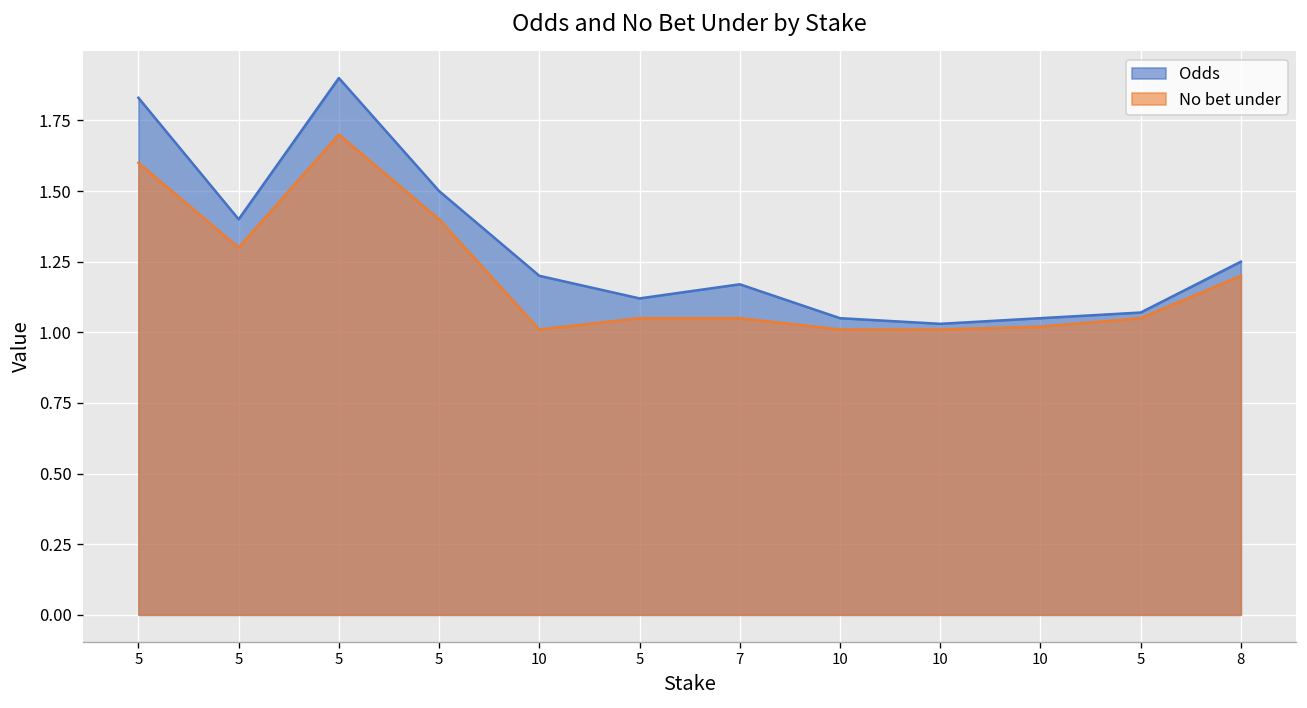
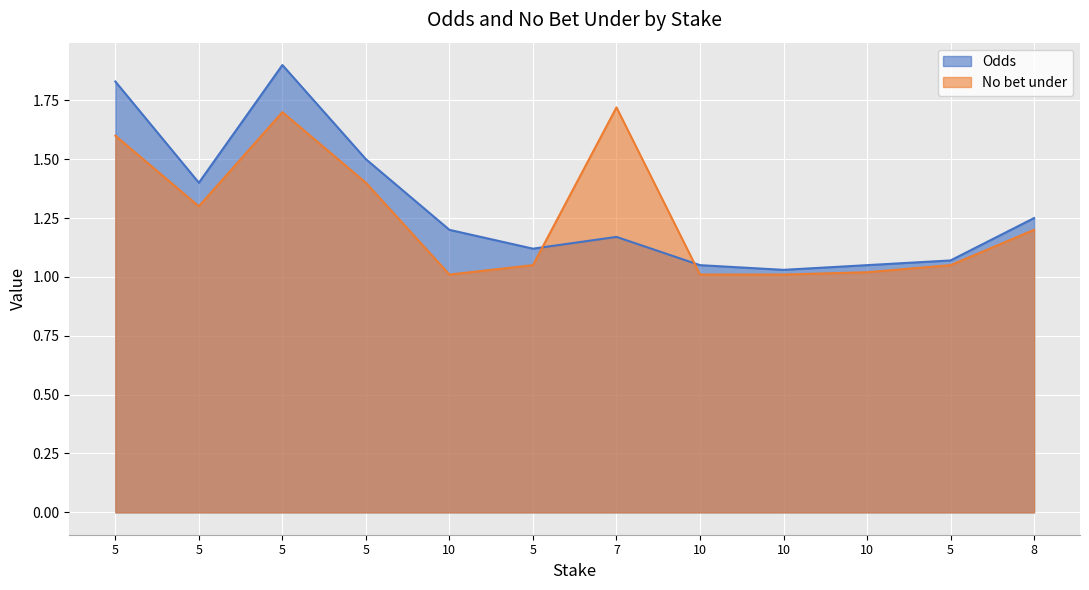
No bet under, 7: 1.05 -> 1.72
